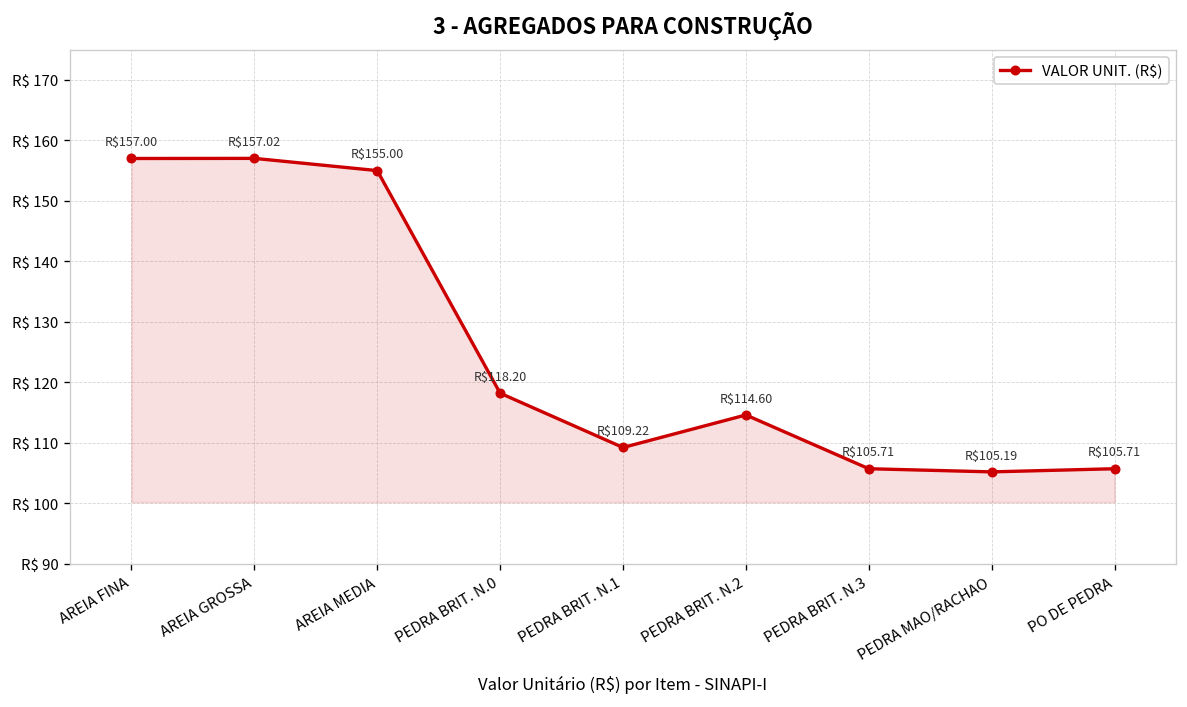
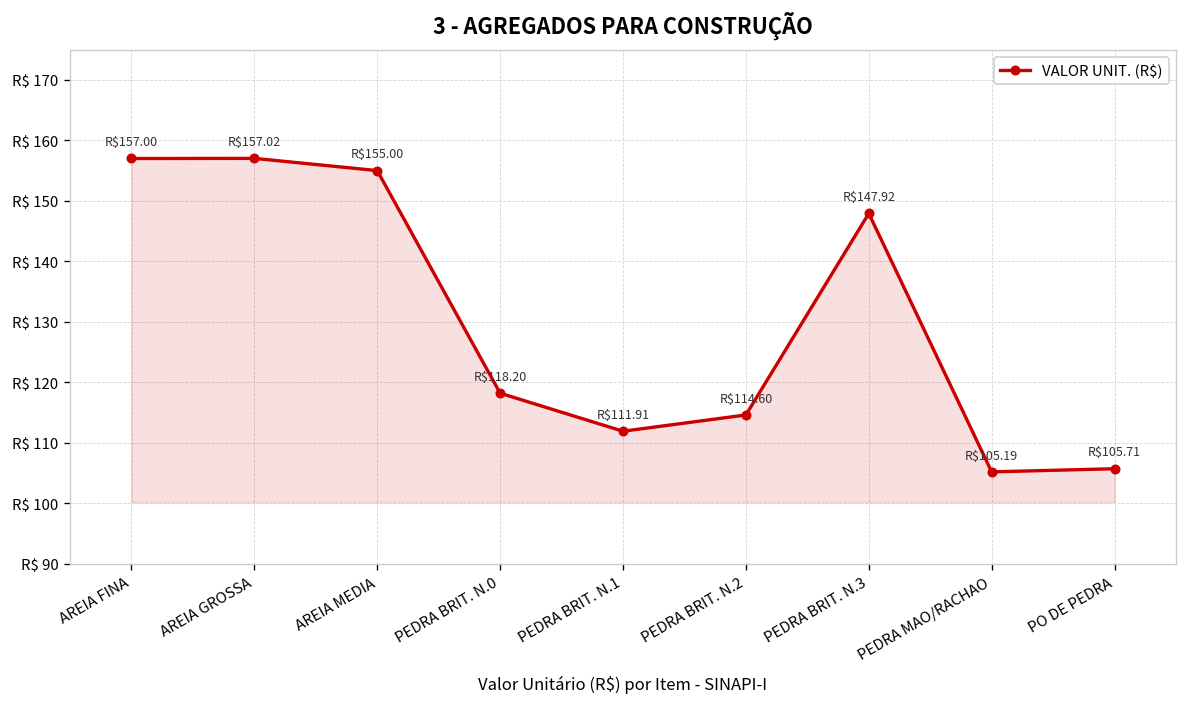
PEDRA BRIT. N.1: $109.22 -> $111.91
PEDRA BRIT. N.3: $105.71 -> $147.92
